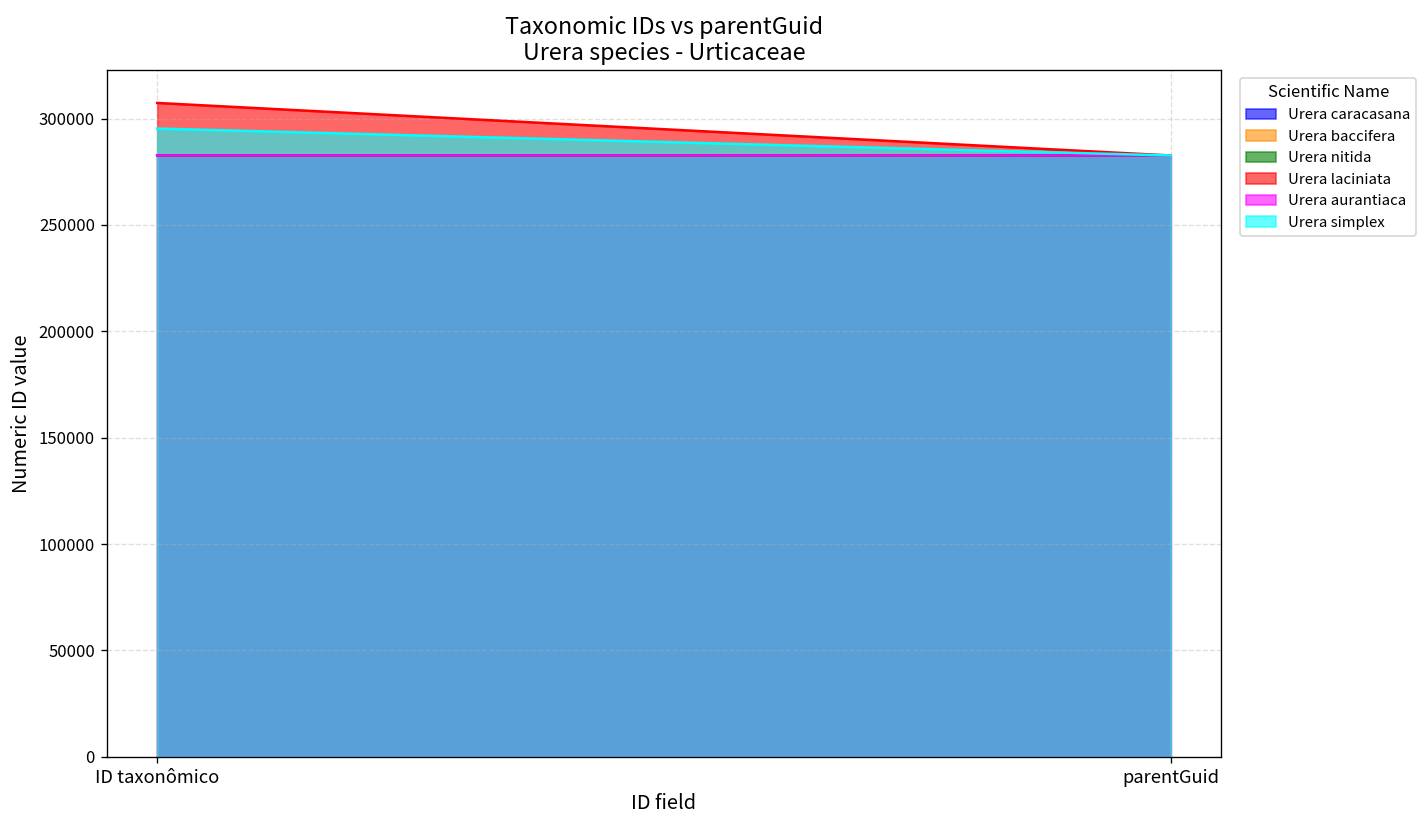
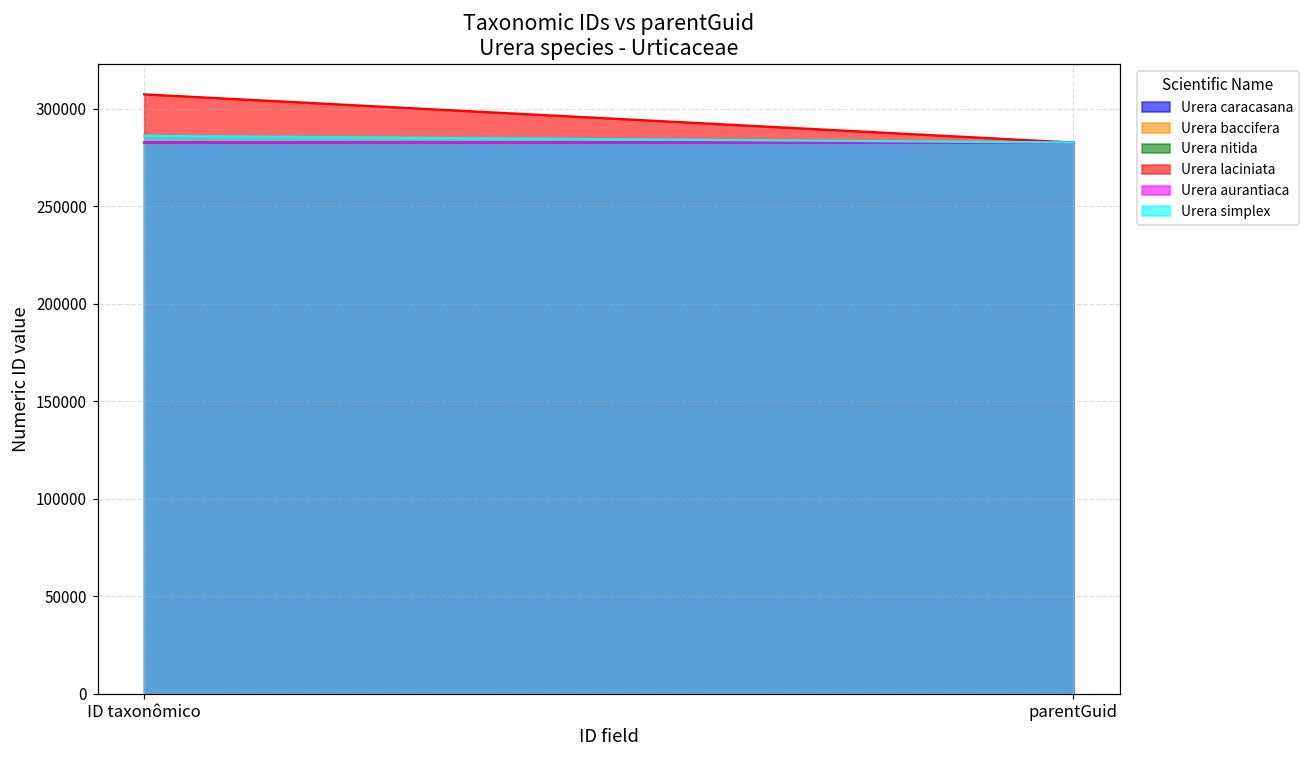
Urera simplex, ID taxonômico: 295000 -> 286000
